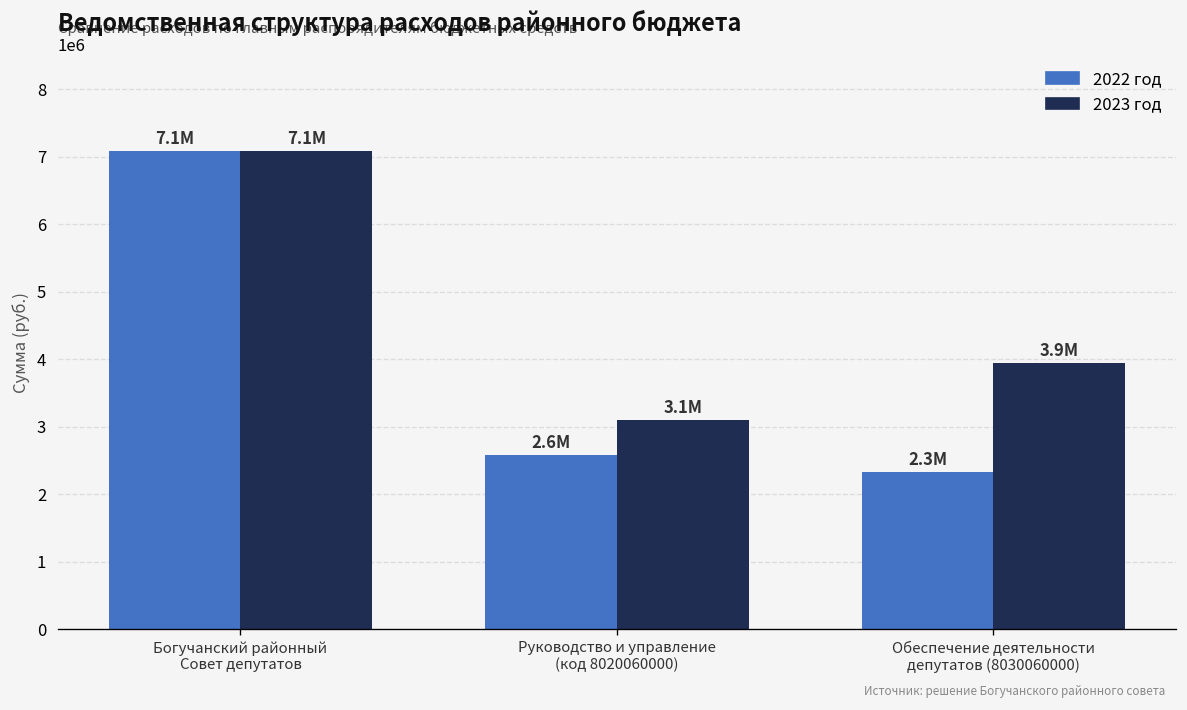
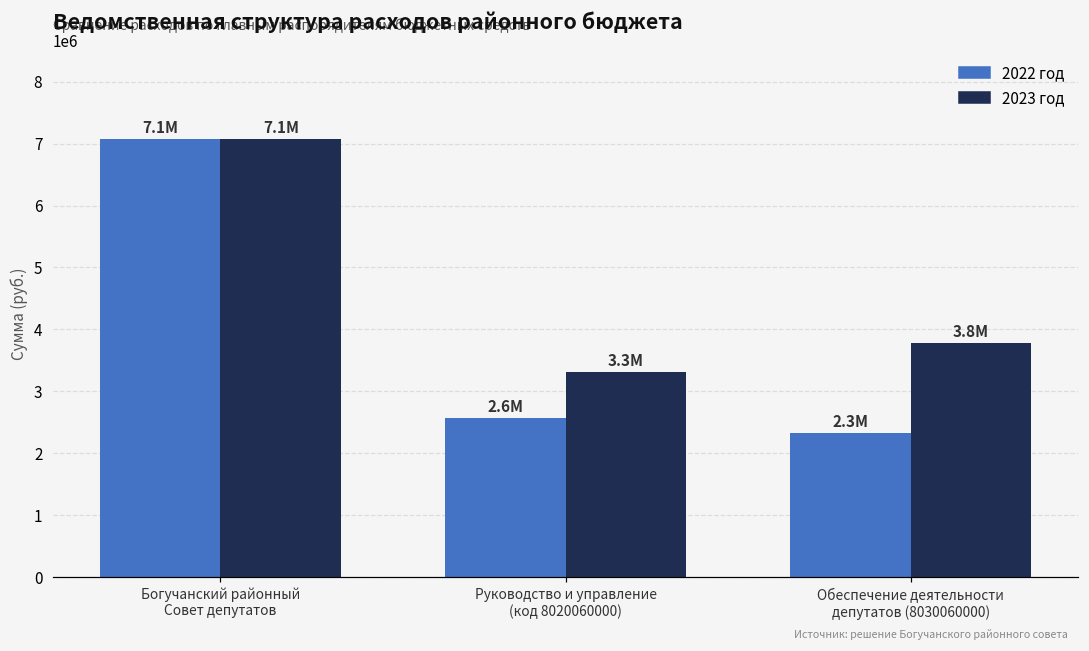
2023 год, Руководство и управление (код 8020060000): 3.1М -> 3.3М
2023 год, Обеспечение деятельности депутатов (8030060000): 3.9М -> 3.8М
